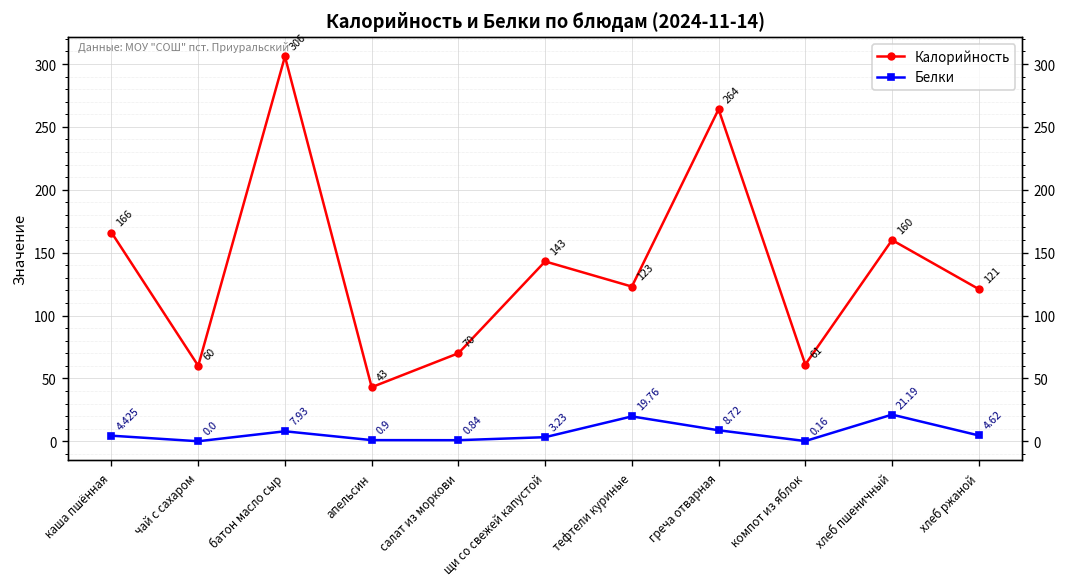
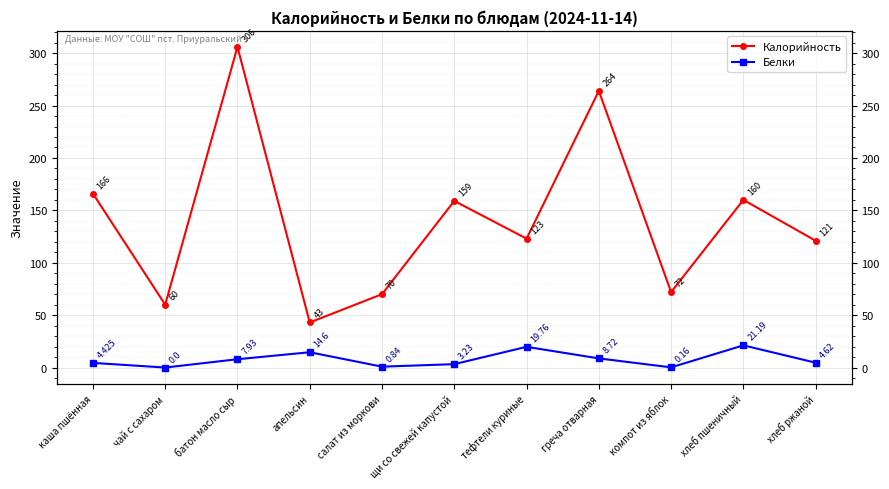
Белки, апельсин: 0.9 -> 14.6
Калорийность, щи со свежей капустой: 143 -> 159
Калорийность, компот из яблок: 61 -> 72
